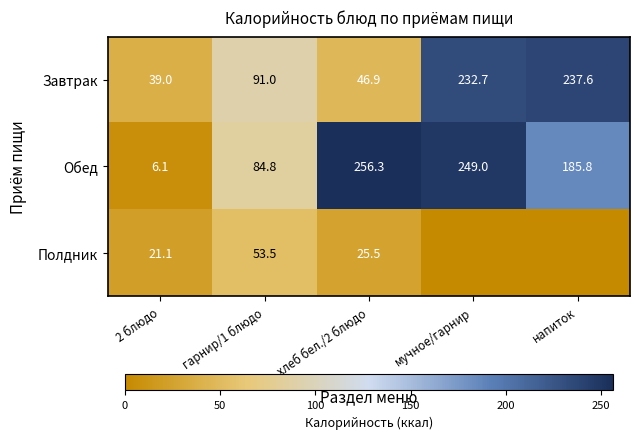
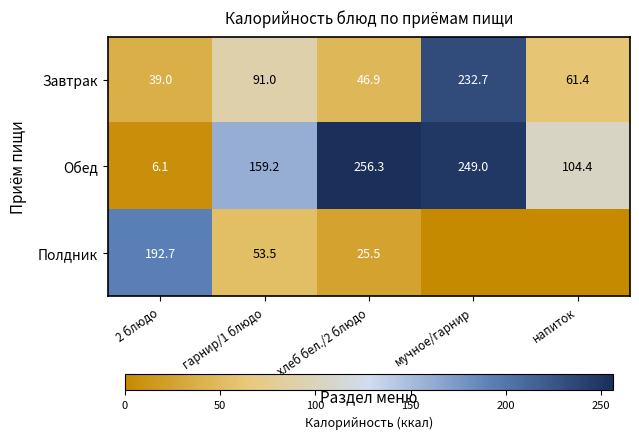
Завтрак, напиток: 237.6 -> 61.4
Обед, гарнир/1 блюдо: 84.8 -> 159.2
Обед, напиток: 185.8 -> 104.4
Полдник, 2 блюдо: 21.1 -> 192.7
